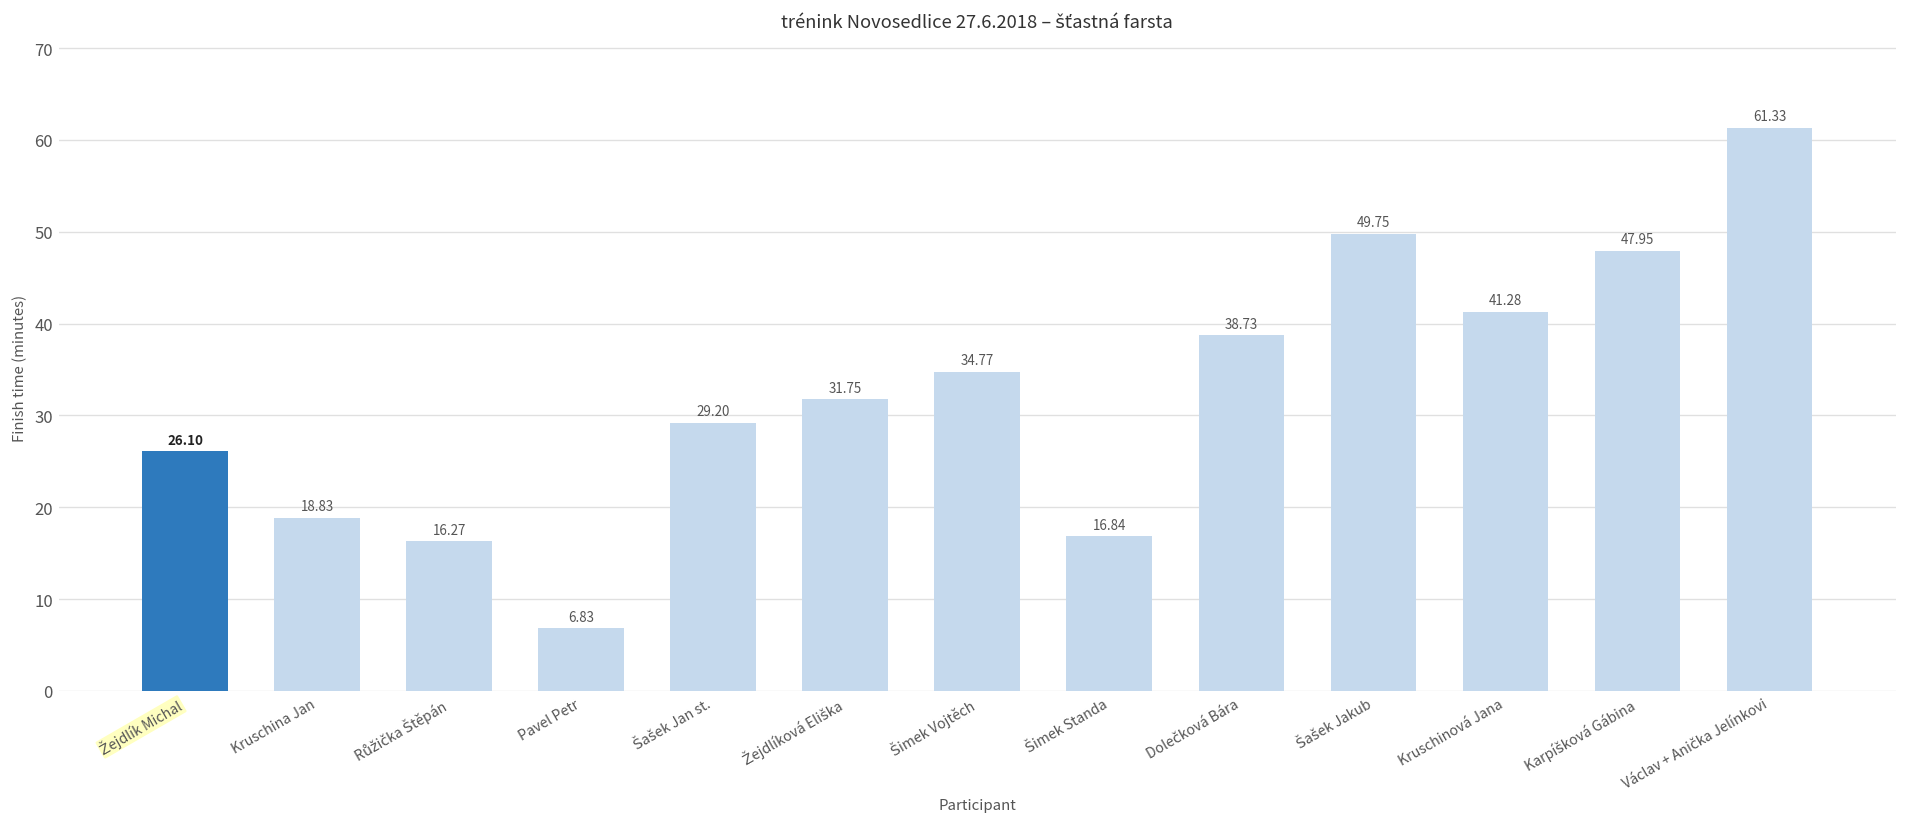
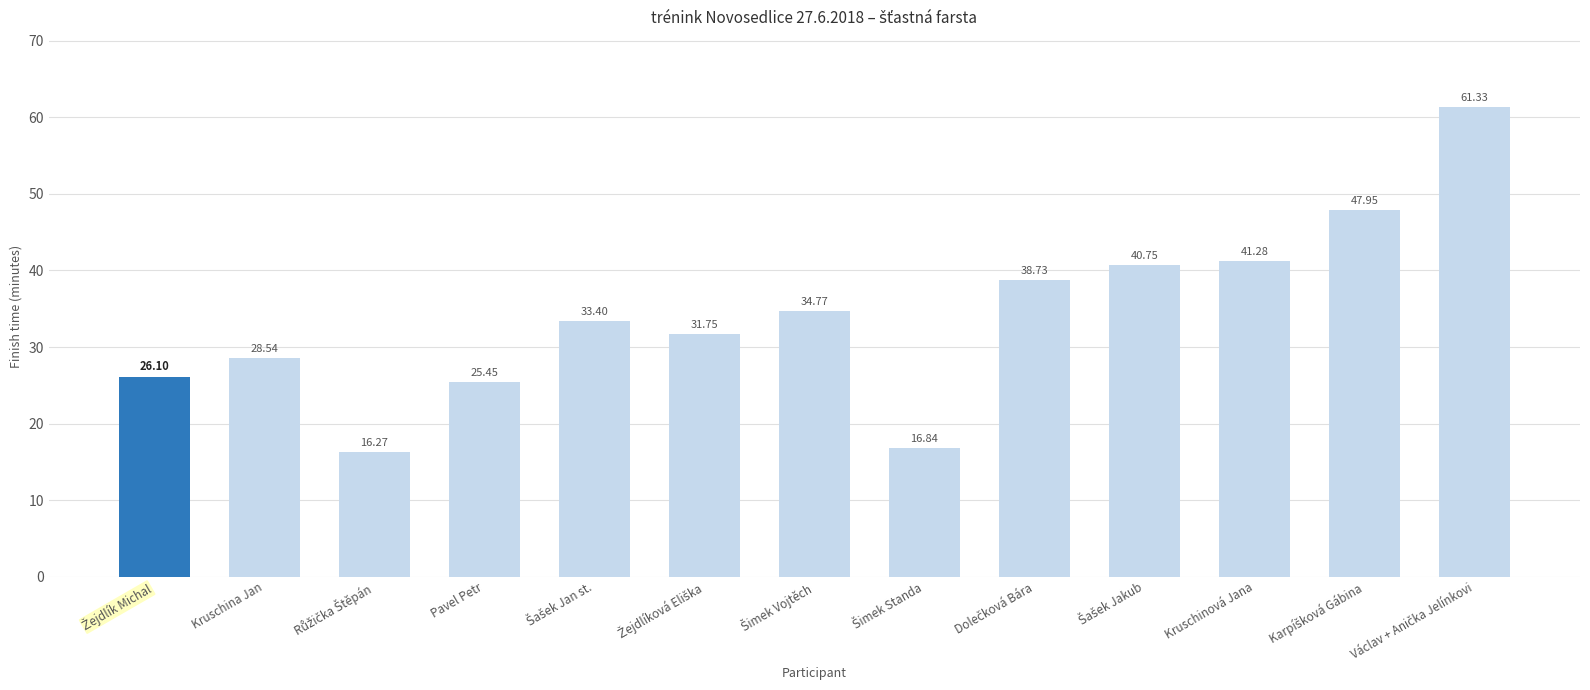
Kruschina Jan: 18.83 -> 28.54
Pavel Petr: 6.83 -> 25.45
Šašek Jan st.: 29.20 -> 33.40
Šašek Jakub: 49.75 -> 40.75
